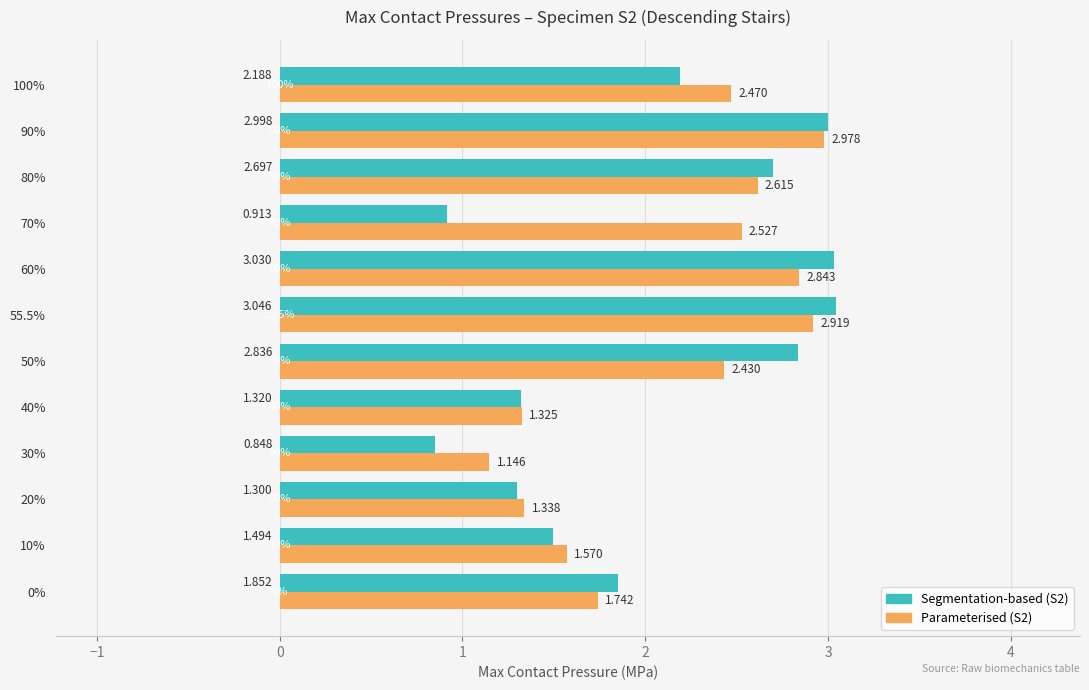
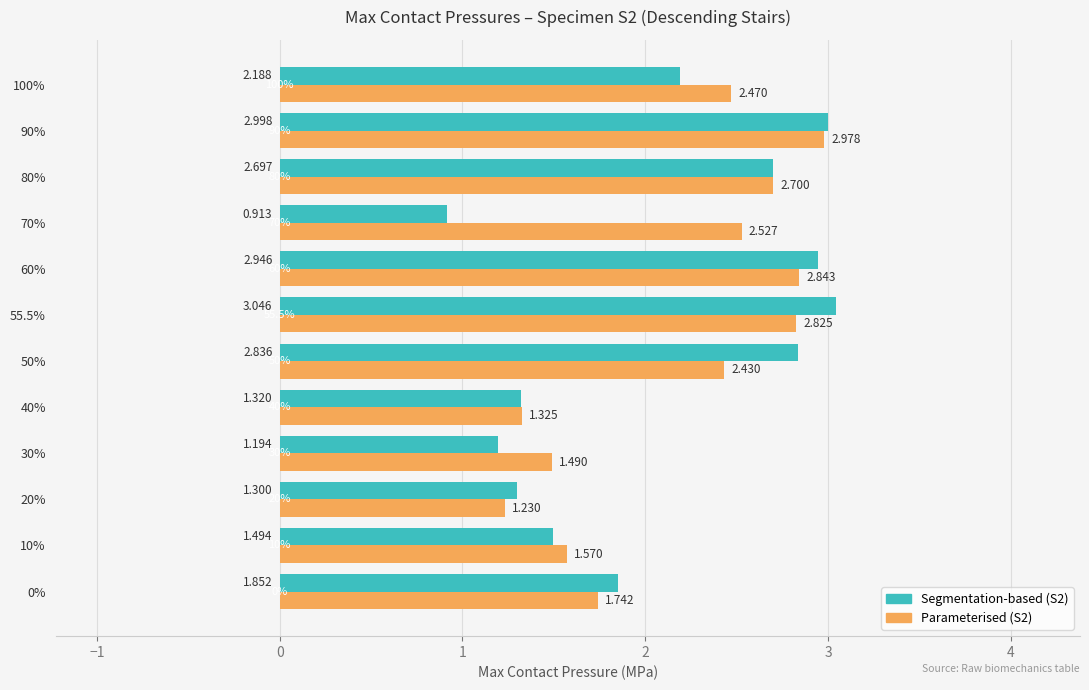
Parameterised (S2), 80%: 2.615 -> 2.700
Segmentation-based (S2), 60%: 3.030 -> 2.946
Parameterised (S2), 55.5%: 2.919 -> 2.825
Segmentation-based (S2), 30%: 0.848 -> 1.194
Parameterised (S2), 30%: 1.146 -> 1.490
Parameterised (S2), 20%: 1.338 -> 1.230
